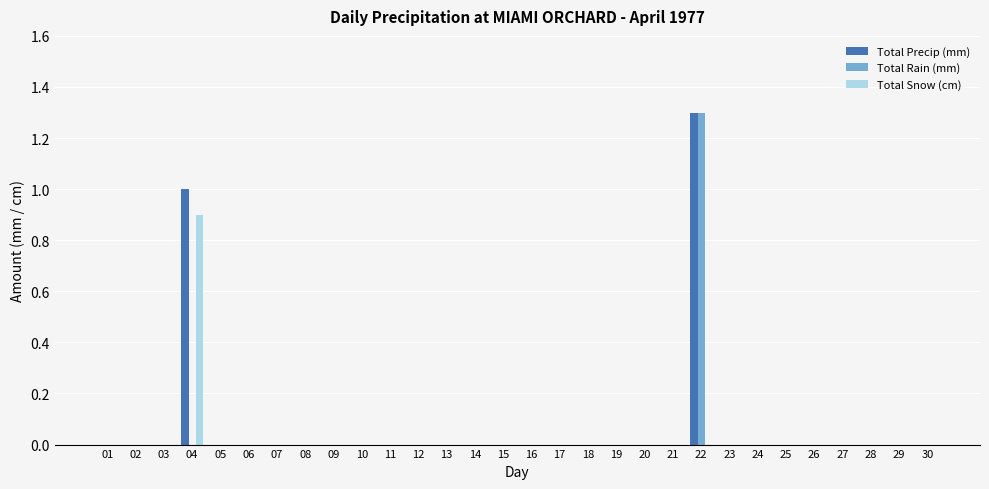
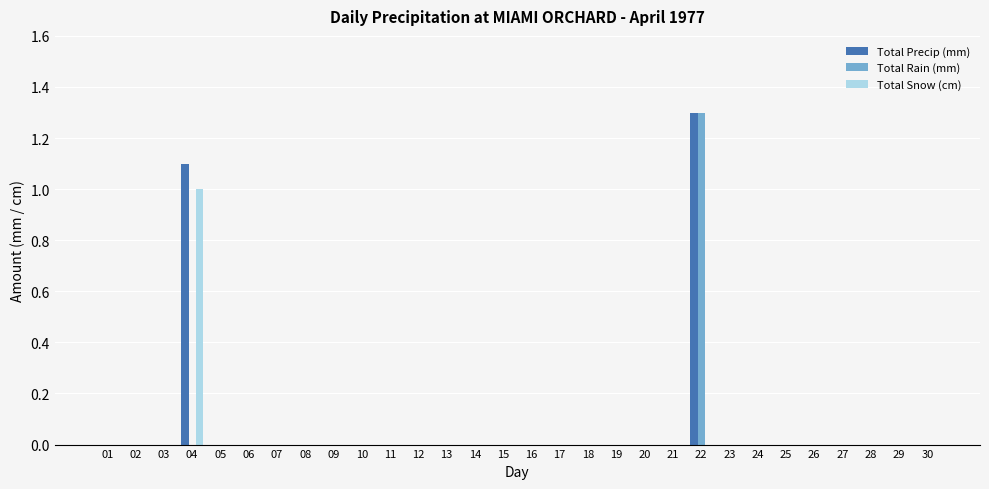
Total Precip (mm), 04: 1.0 -> 1.1
Total Snow (cm), 04: 0.9 -> 1.0
